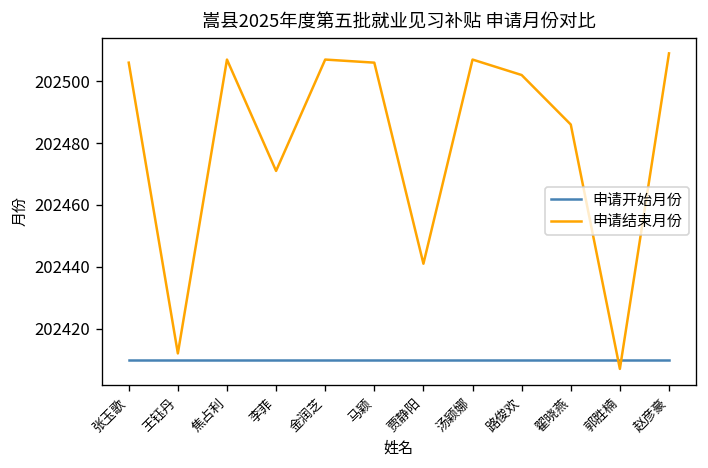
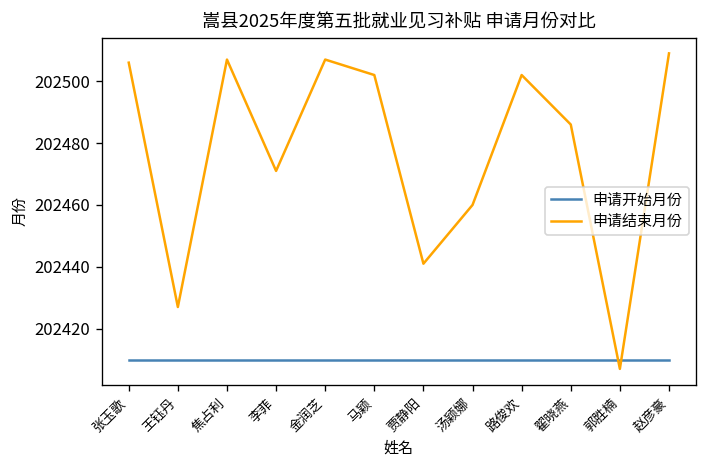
申请结束月份, 王钰丹: 202412 -> 202427
申请结束月份, 马颖: 202506 -> 202502
申请结束月份, 汤颖娜: 202507 -> 202460
